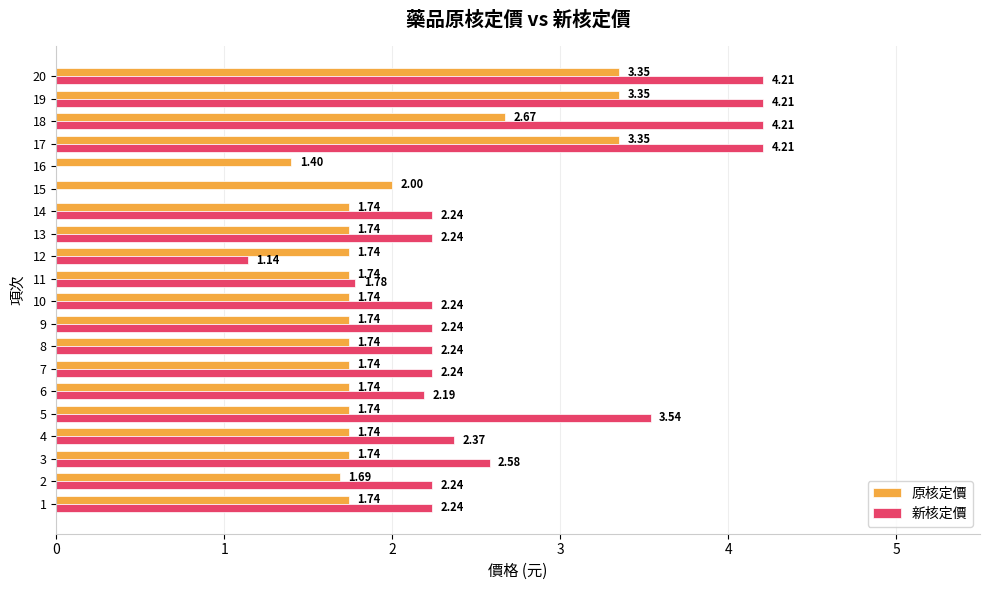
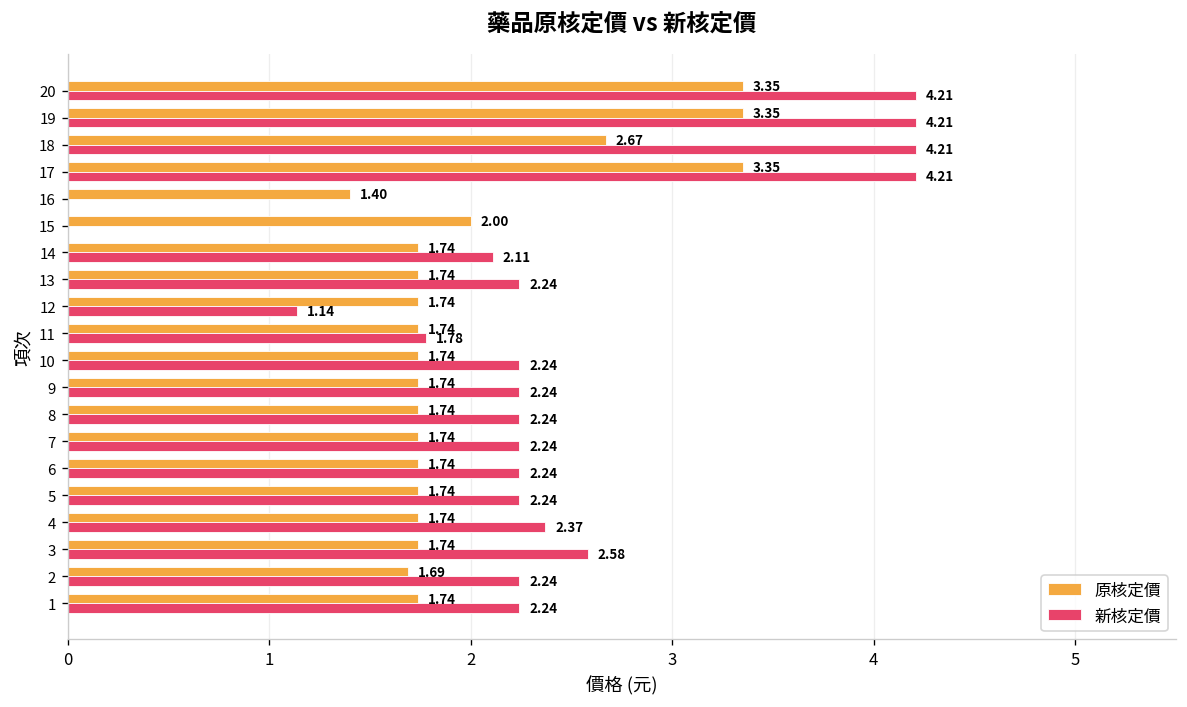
新核定價, 14: 2.24 -> 2.11
新核定價, 6: 2.19 -> 2.24
新核定價, 5: 3.54 -> 2.24
